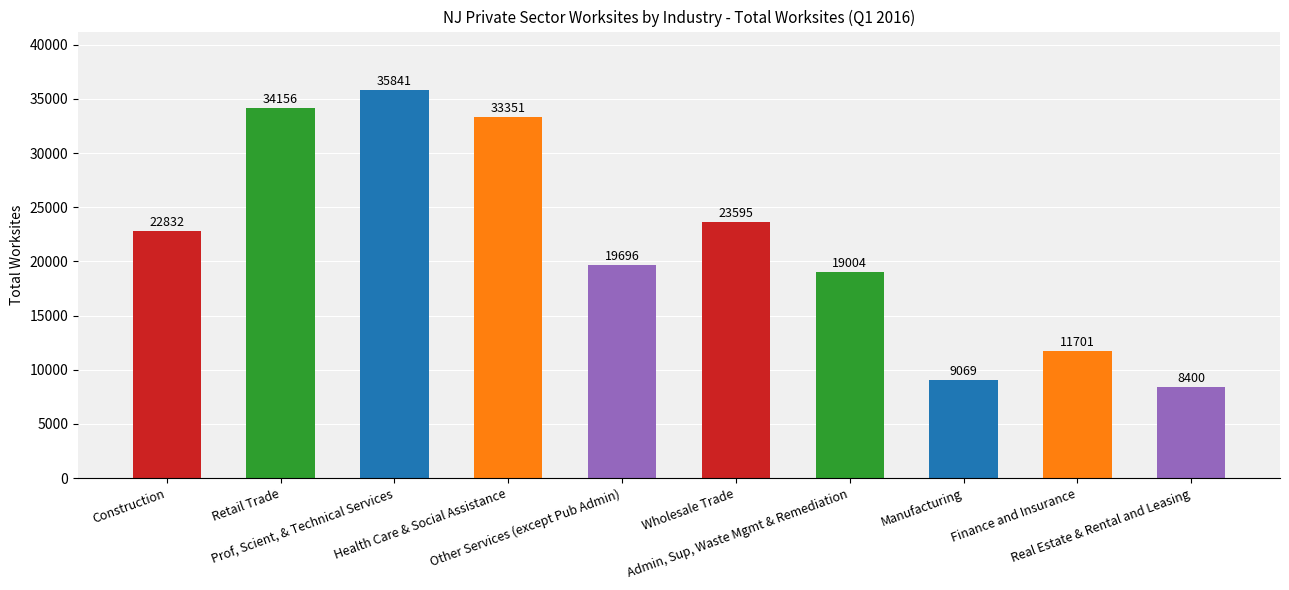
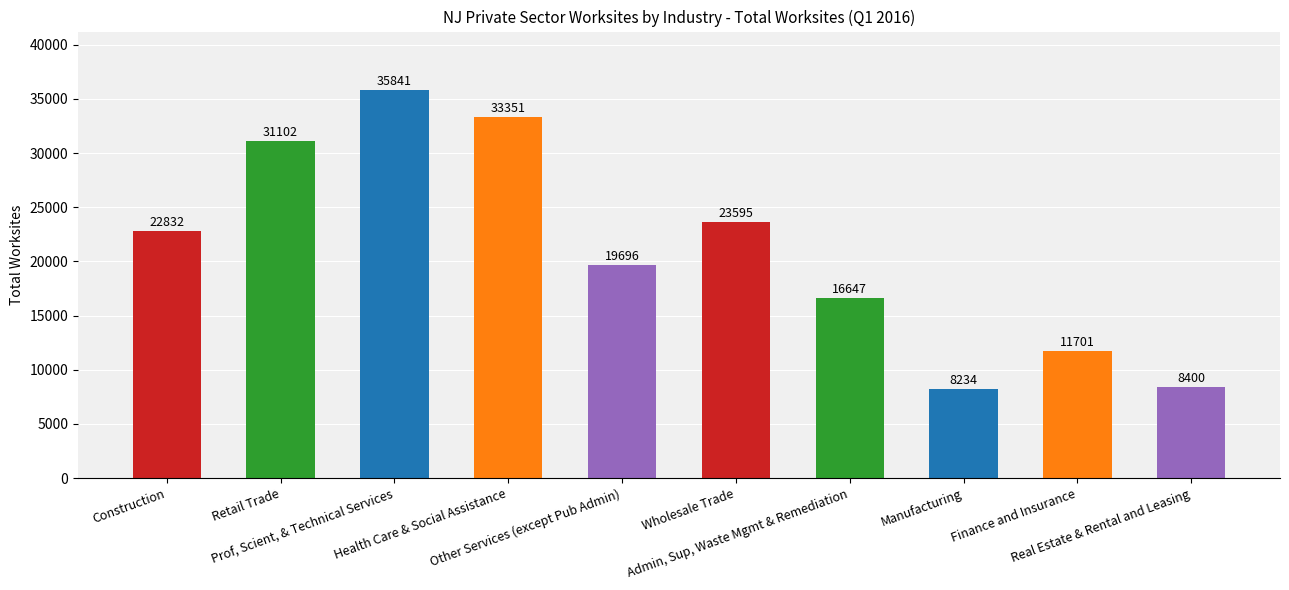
Retail Trade: 34156 -> 31102
Admin, Sup, Waste Mgmt & Remediation: 19004 -> 16647
Manufacturing: 9069 -> 8234
